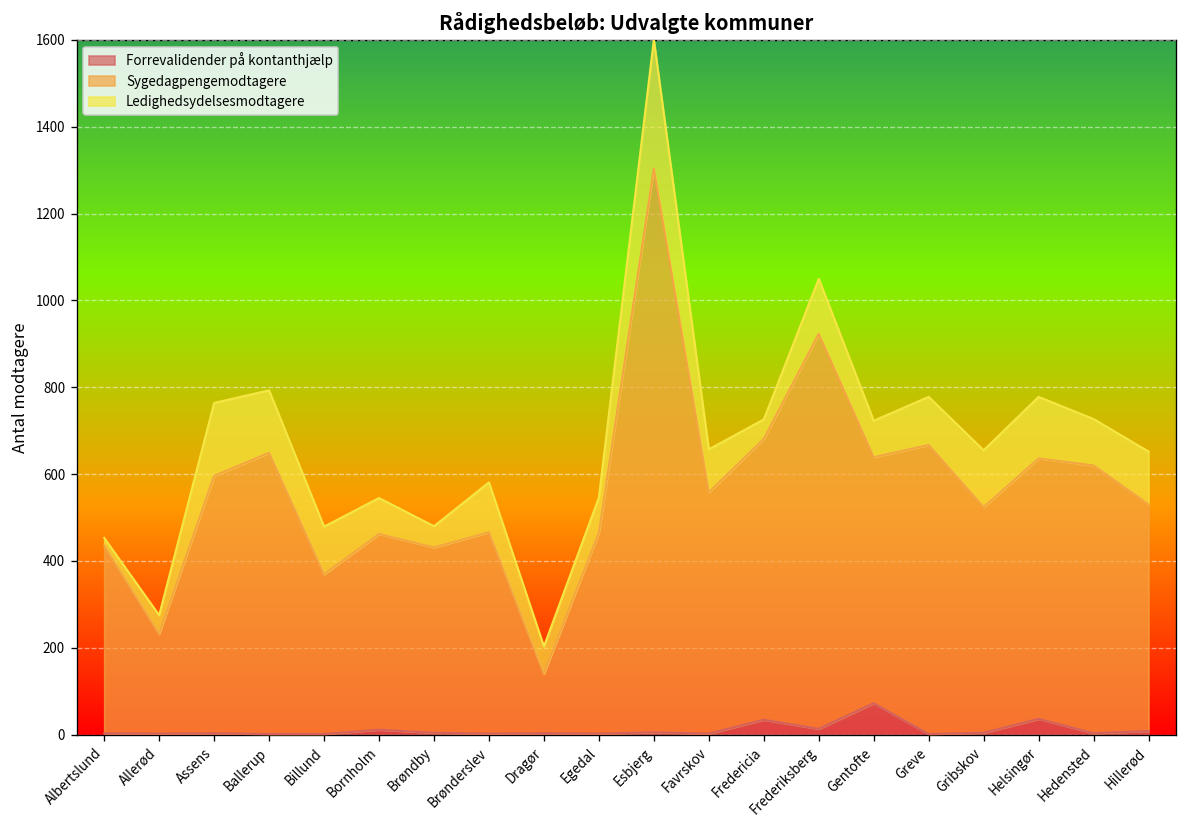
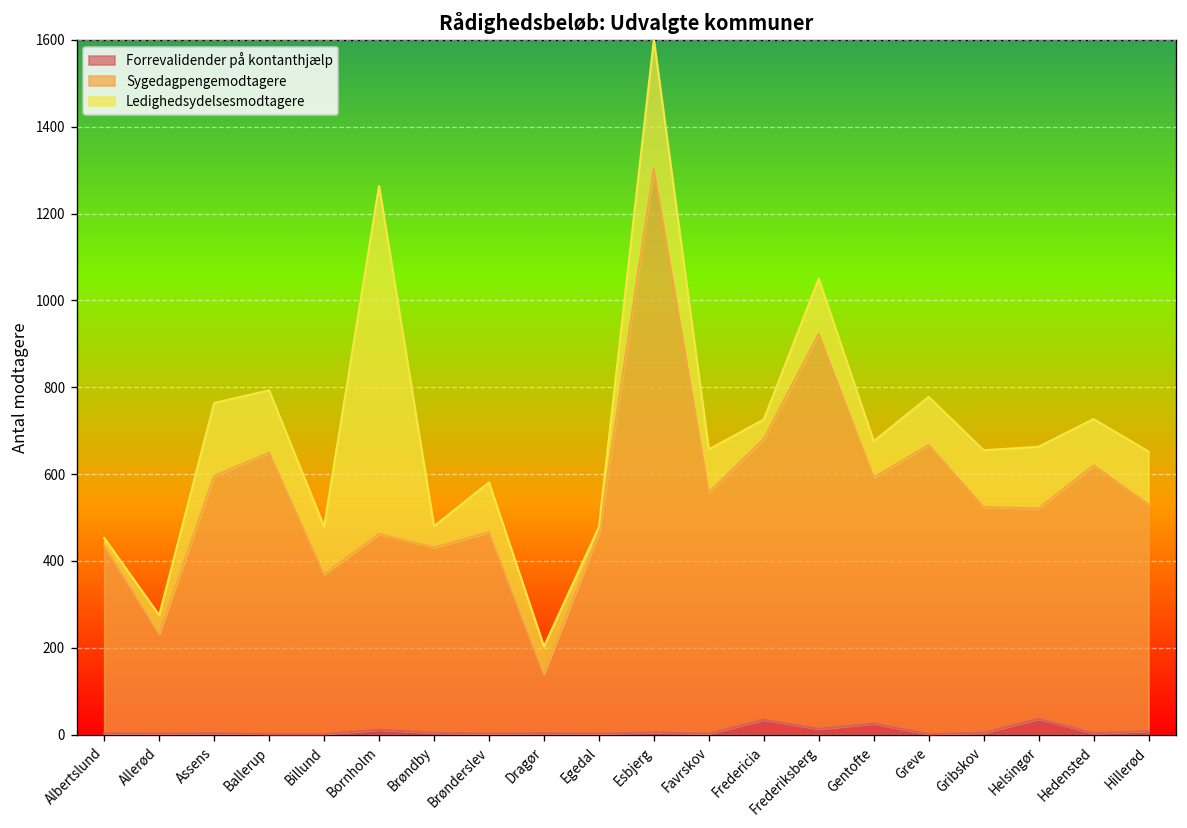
Ledighedsydelsesmodtagere, Bornholm: 80 -> 800
Ledighedsydelsesmodtagere, Egedal: 80 -> 10
Forrevalidender på kontanthjælp, Gentofte: 70 -> 30
Sygedagpengemodtagere, Helsingør: 600 -> 490
